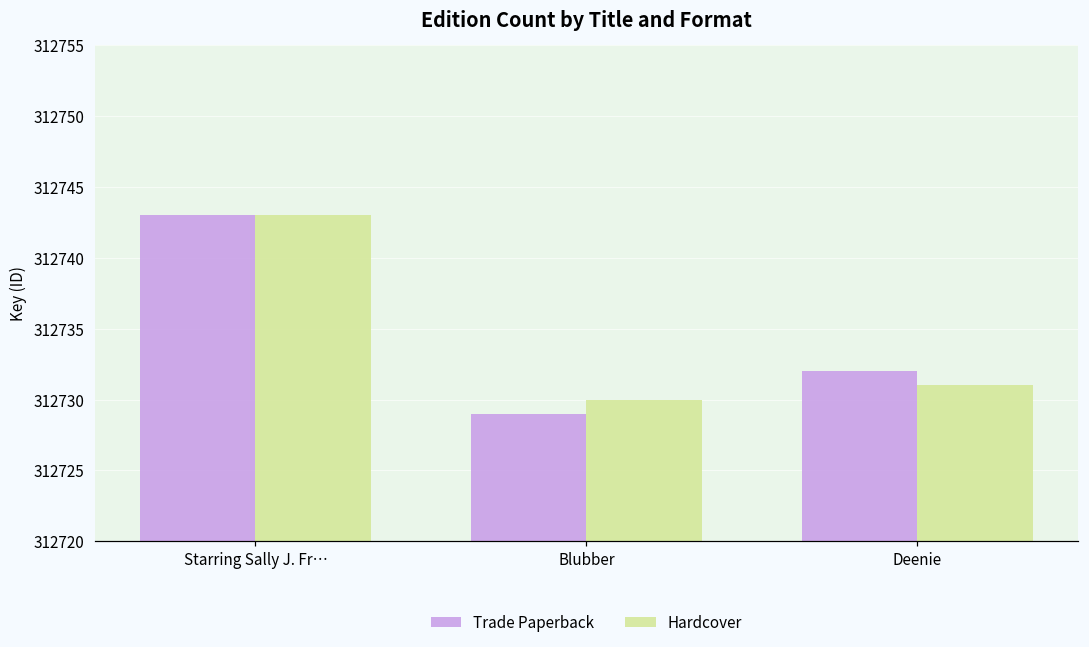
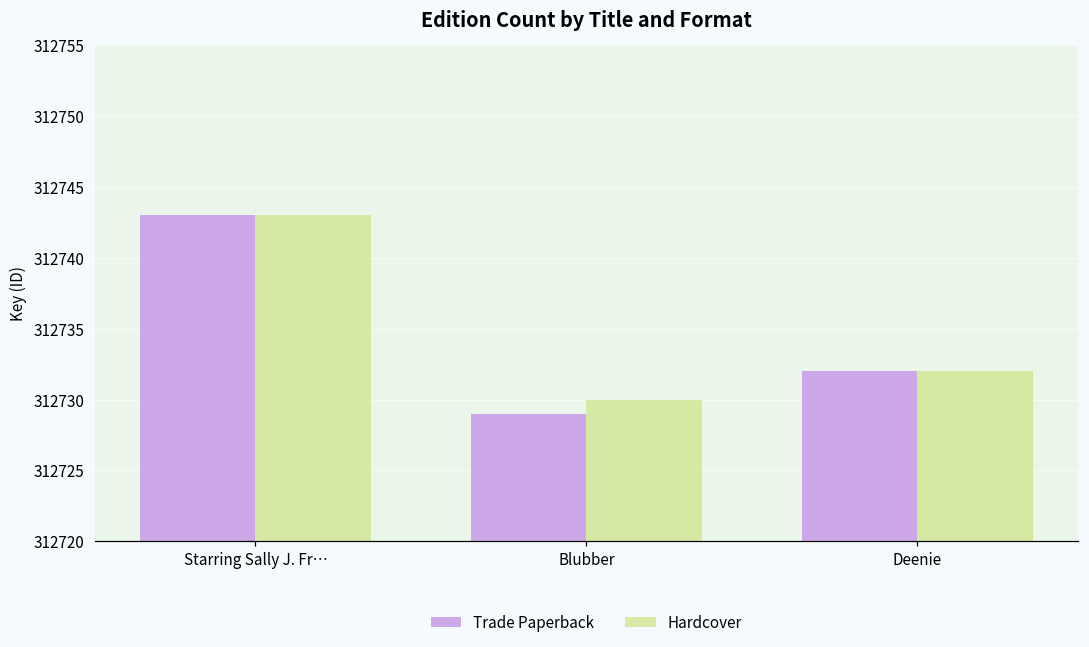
Hardcover, Deenie: 312731 -> 312732
